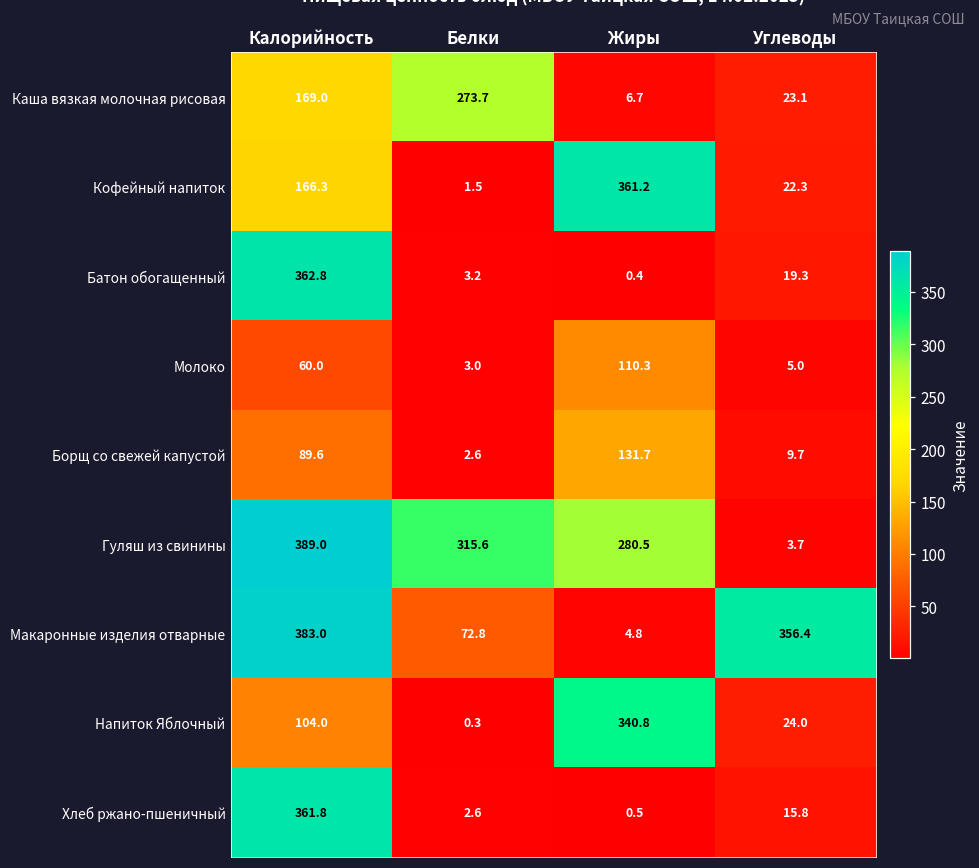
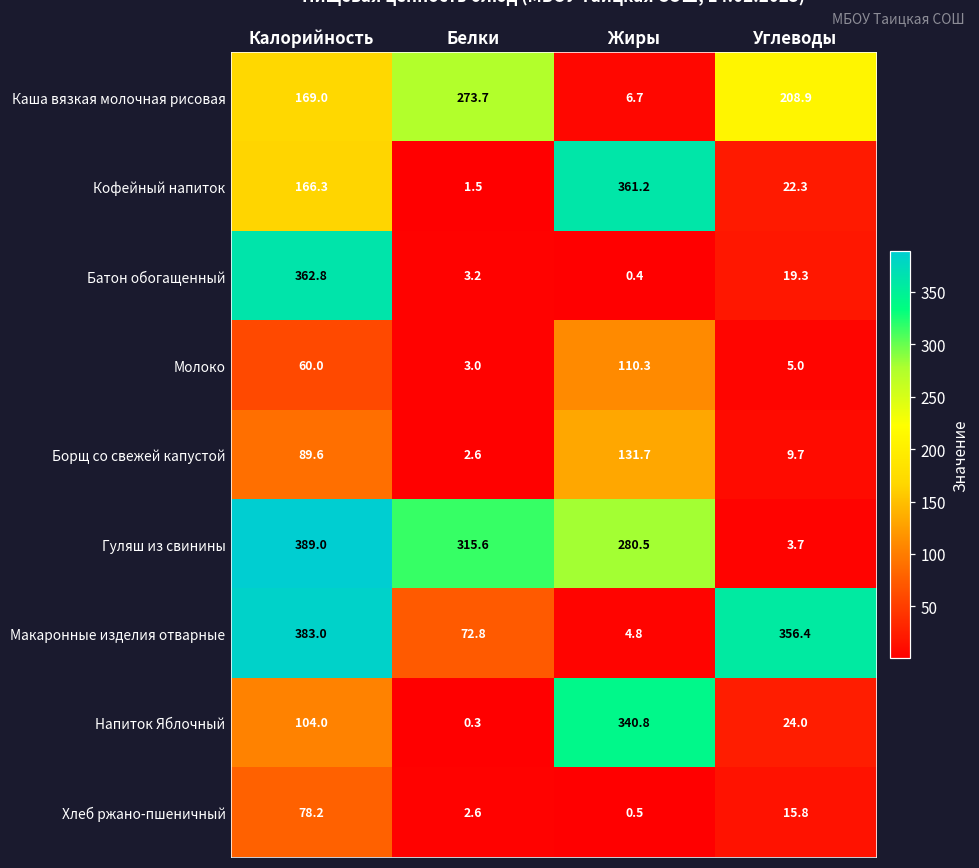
Каша вязкая молочная рисовая, Углеводы: 23.1 -> 208.9
Хлеб ржано-пшеничный, Калорийность: 361.8 -> 78.2
